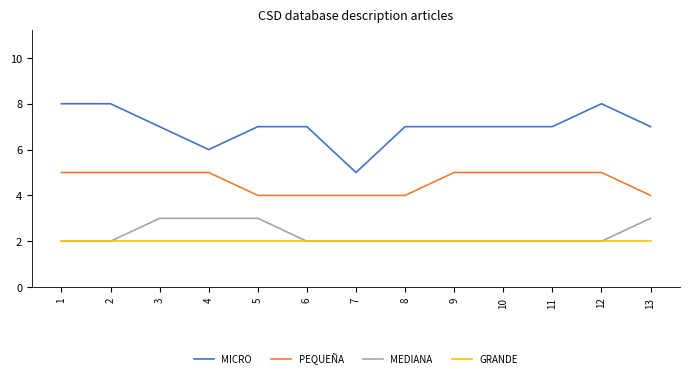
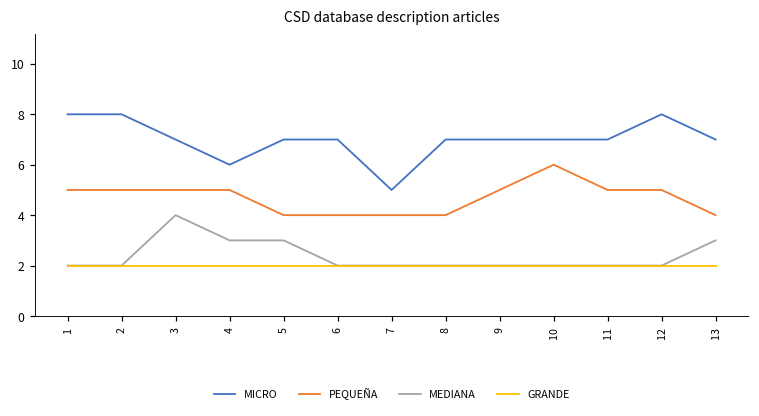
MEDIANA, 3: 3 -> 4
PEQUEÑA, 10: 5 -> 6
